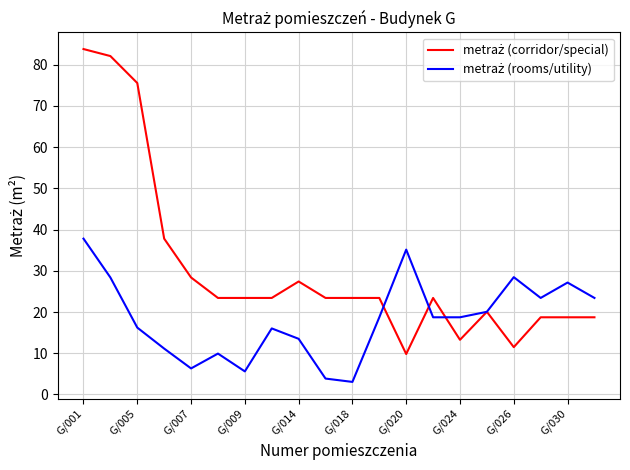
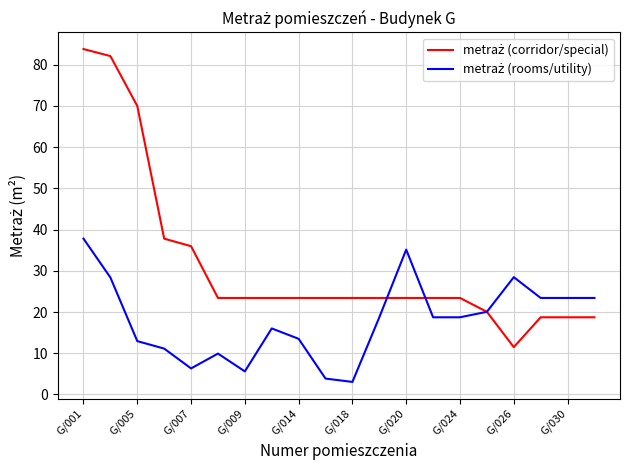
metraż (corridor/special), G/005: 76 -> 70
metraż (rooms/utility), G/005: 16 -> 13
metraż (corridor/special), G/007: 28 -> 36
metraż (corridor/special), G/014: 27 -> 23
metraż (corridor/special), G/020: 10 -> 23
metraż (corridor/special), G/024: 13 -> 23
metraż (rooms/utility), G/030: 27 -> 23
